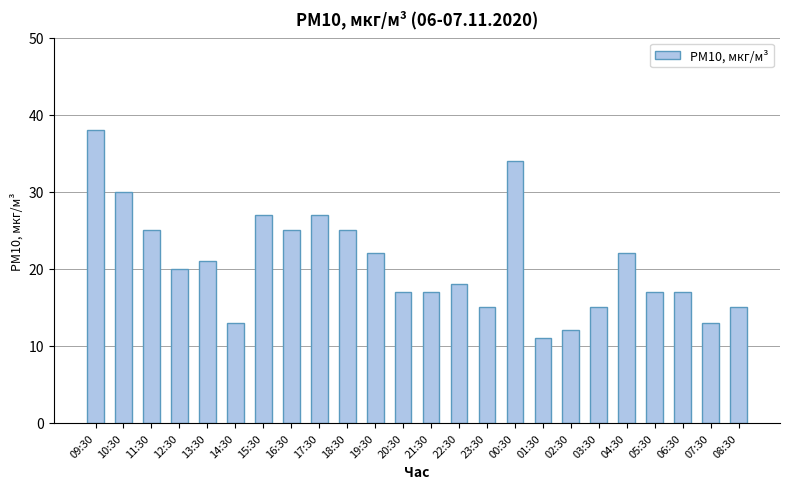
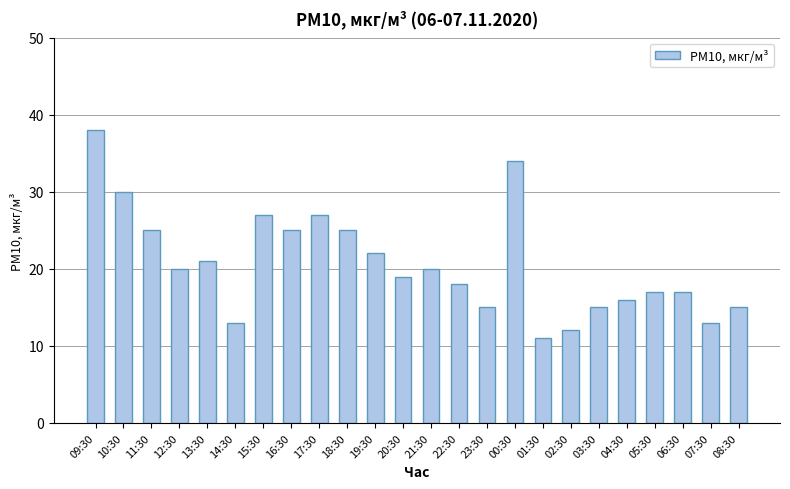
20:30: 17 -> 19
21:30: 17 -> 20
04:30: 22 -> 16
